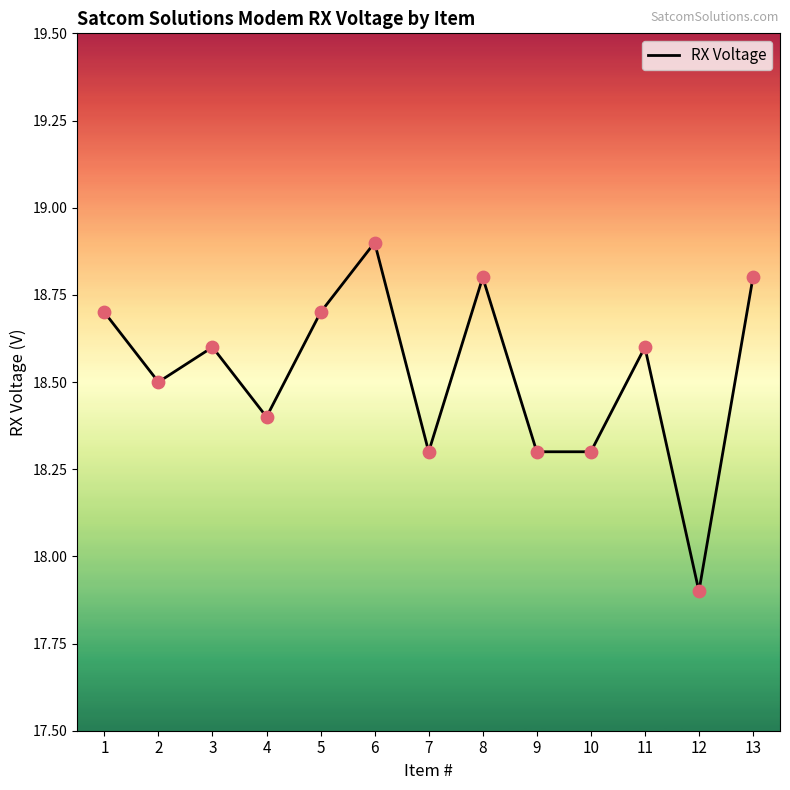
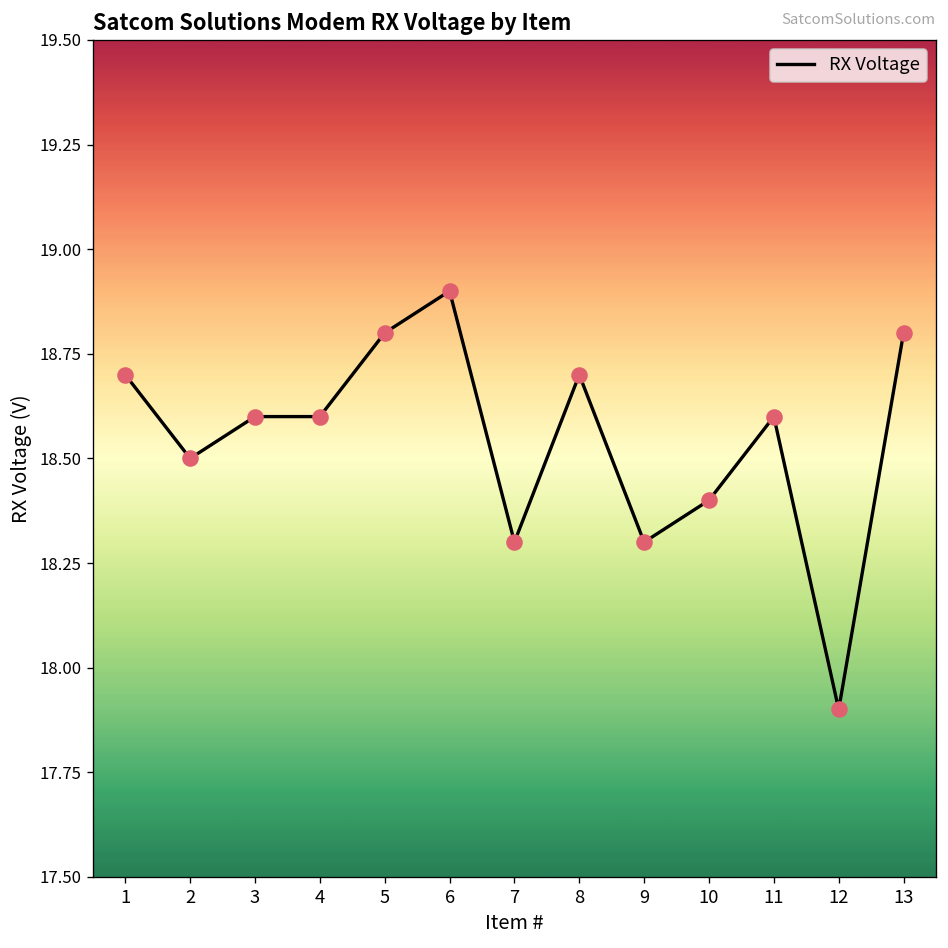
4: 18.4 -> 18.6
5: 18.7 -> 18.8
8: 18.8 -> 18.7
10: 18.3 -> 18.4
